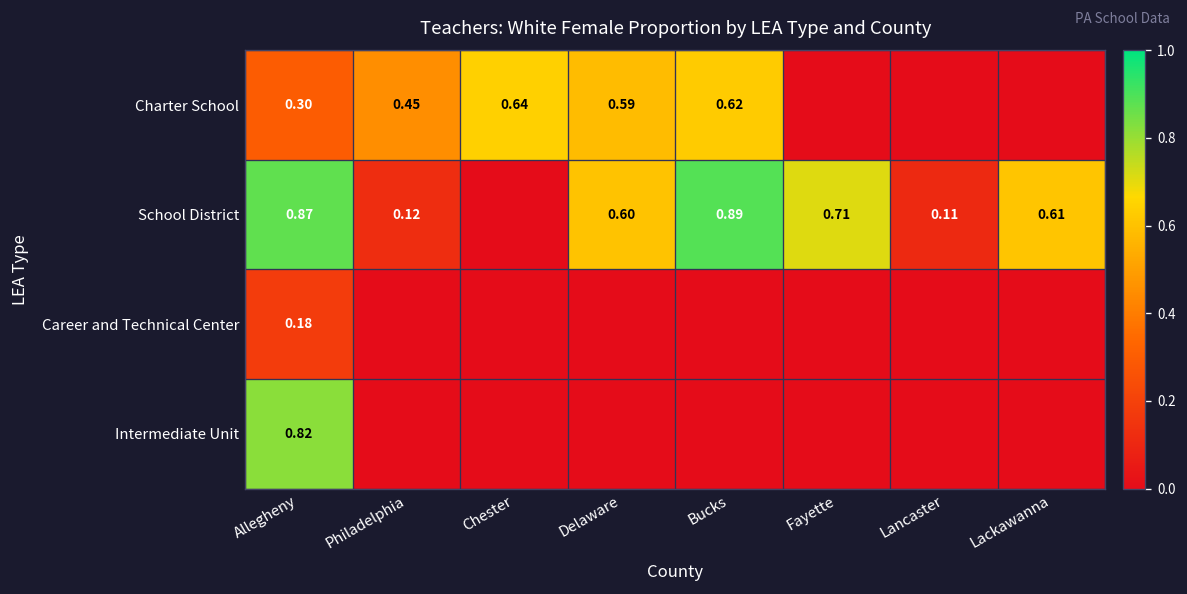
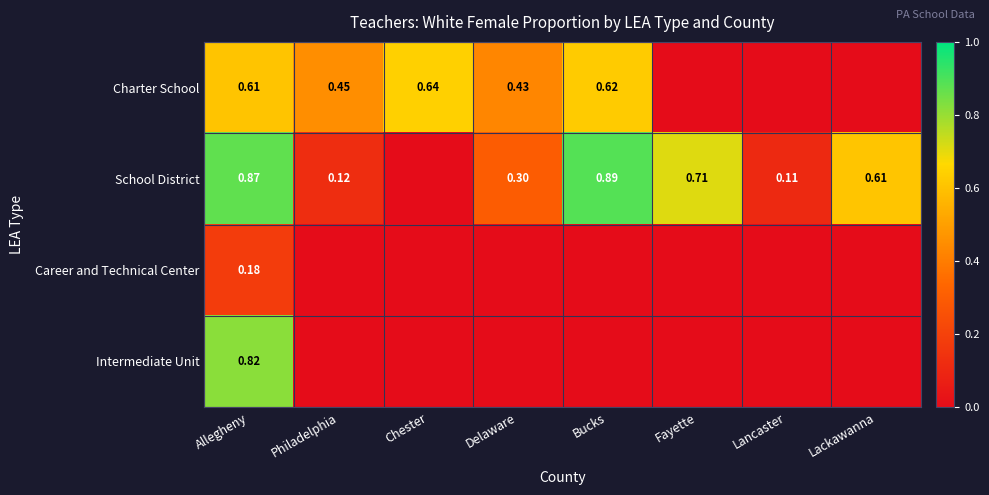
Charter School, Allegheny: 0.30 -> 0.61
Charter School, Delaware: 0.59 -> 0.43
School District, Delaware: 0.60 -> 0.30
